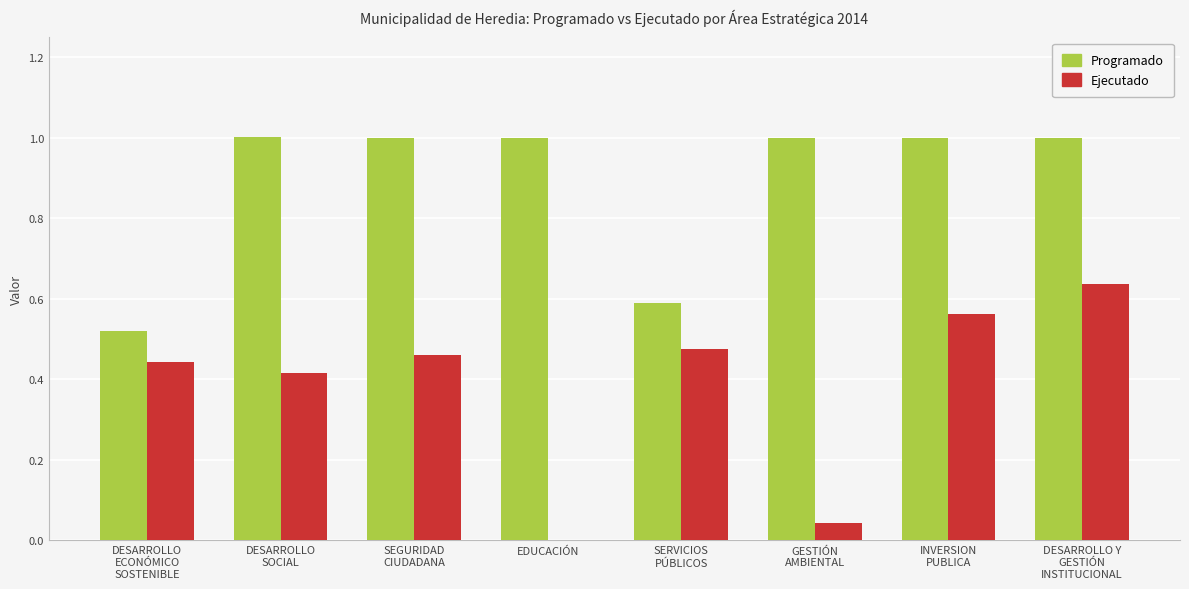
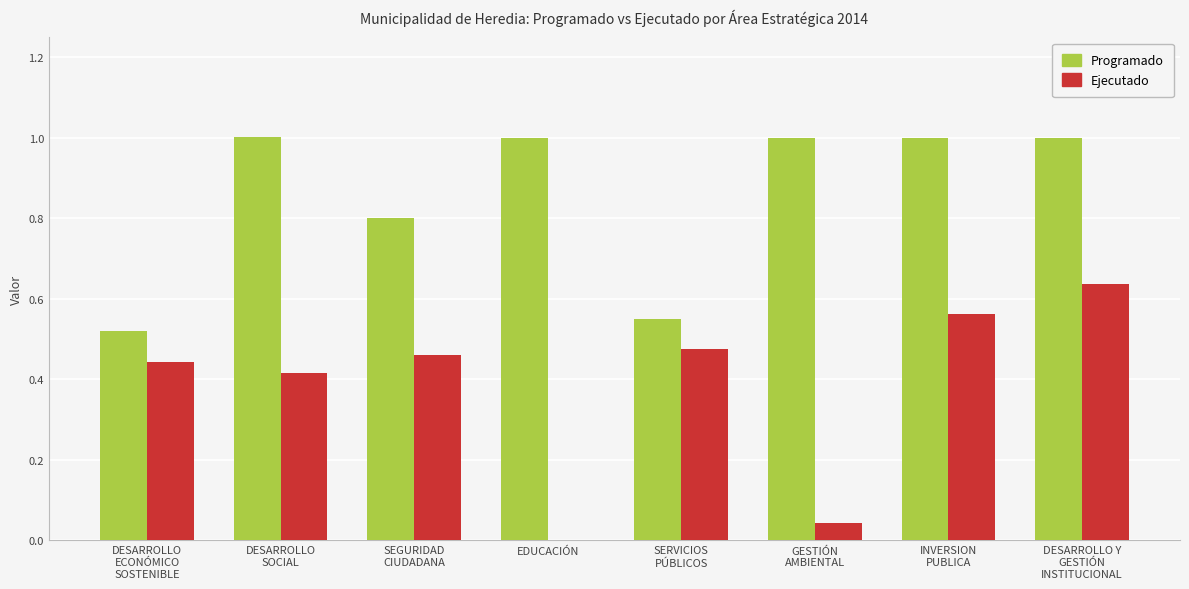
Programado, SEGURIDAD CIUDADANA: 1.0 -> 0.8
Programado, SERVICIOS PÚBLICOS: 0.59 -> 0.55
